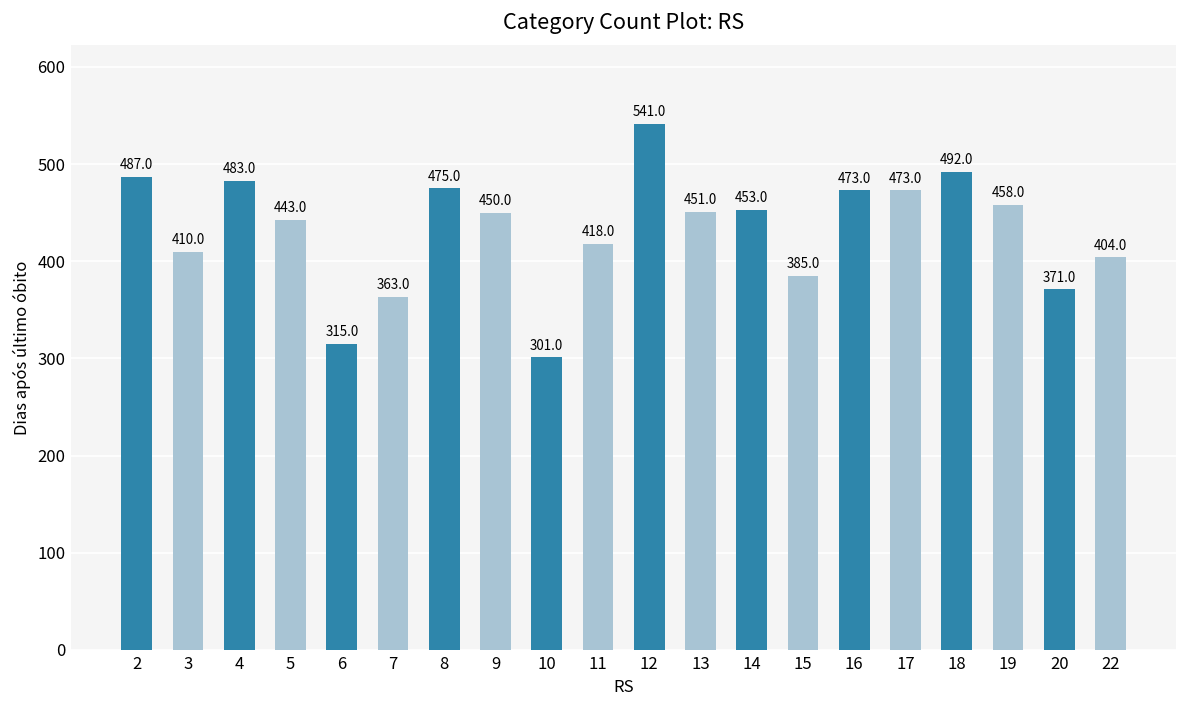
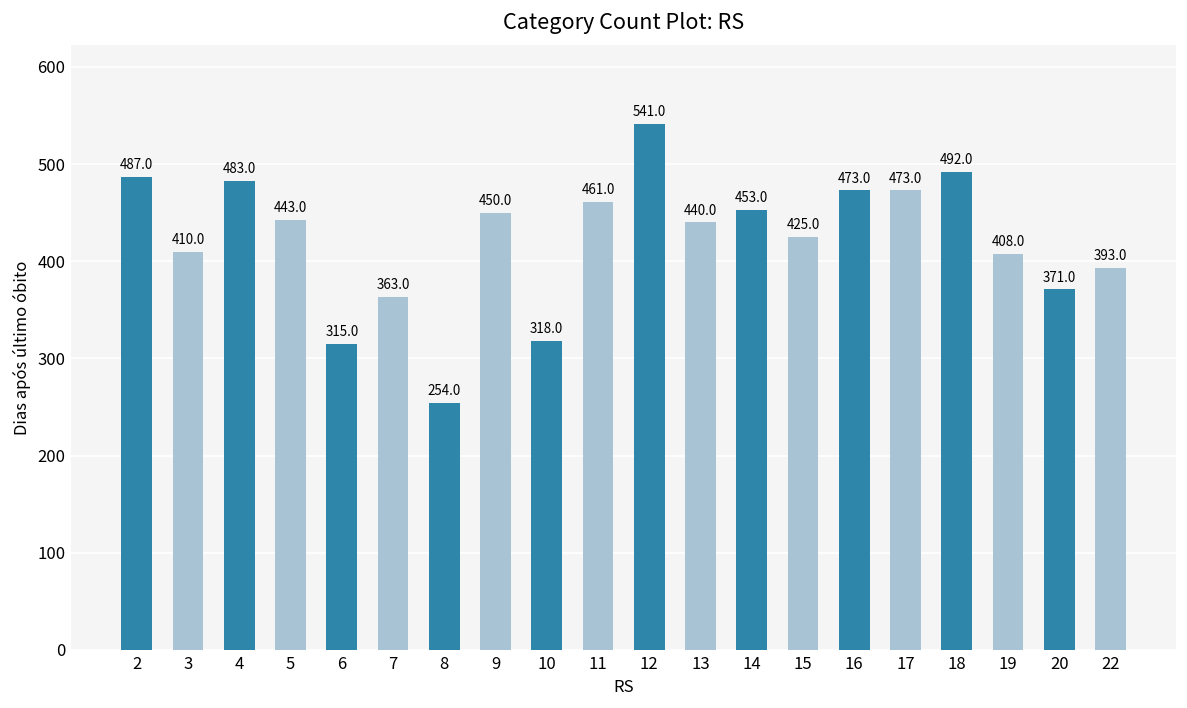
8: 475.0 -> 254.0
10: 301.0 -> 318.0
11: 418.0 -> 461.0
13: 451.0 -> 440.0
15: 385.0 -> 425.0
19: 458.0 -> 408.0
22: 404.0 -> 393.0
